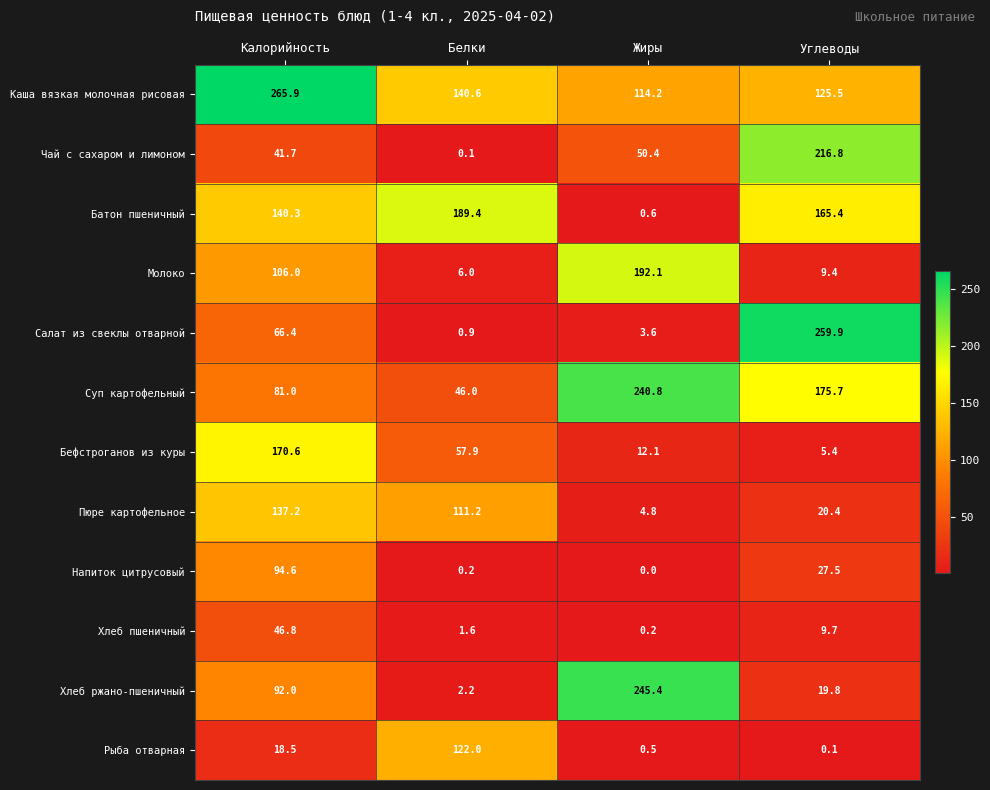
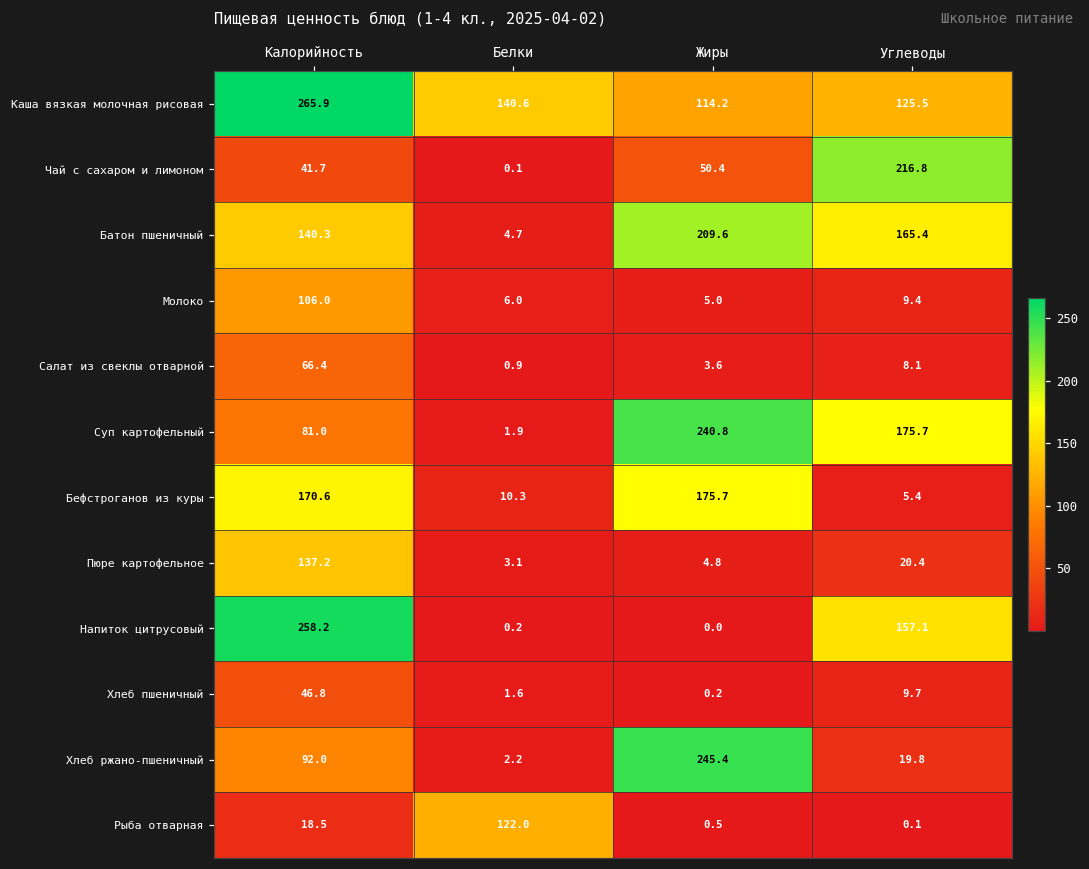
Батон пшеничный, Белки: 189.4 -> 4.7
Батон пшеничный, Жиры: 0.6 -> 209.6
Молоко, Жиры: 192.1 -> 5.0
Салат из свеклы отварной, Углеводы: 259.9 -> 8.1
Суп картофельный, Белки: 46.0 -> 1.9
Бефстроганов из куры, Белки: 57.9 -> 10.3
Бефстроганов из куры, Жиры: 12.1 -> 175.7
Пюре картофельное, Белки: 111.2 -> 3.1
Напиток цитрусовый, Калорийность: 94.6 -> 258.2
Напиток цитрусовый, Углеводы: 27.5 -> 157.1
